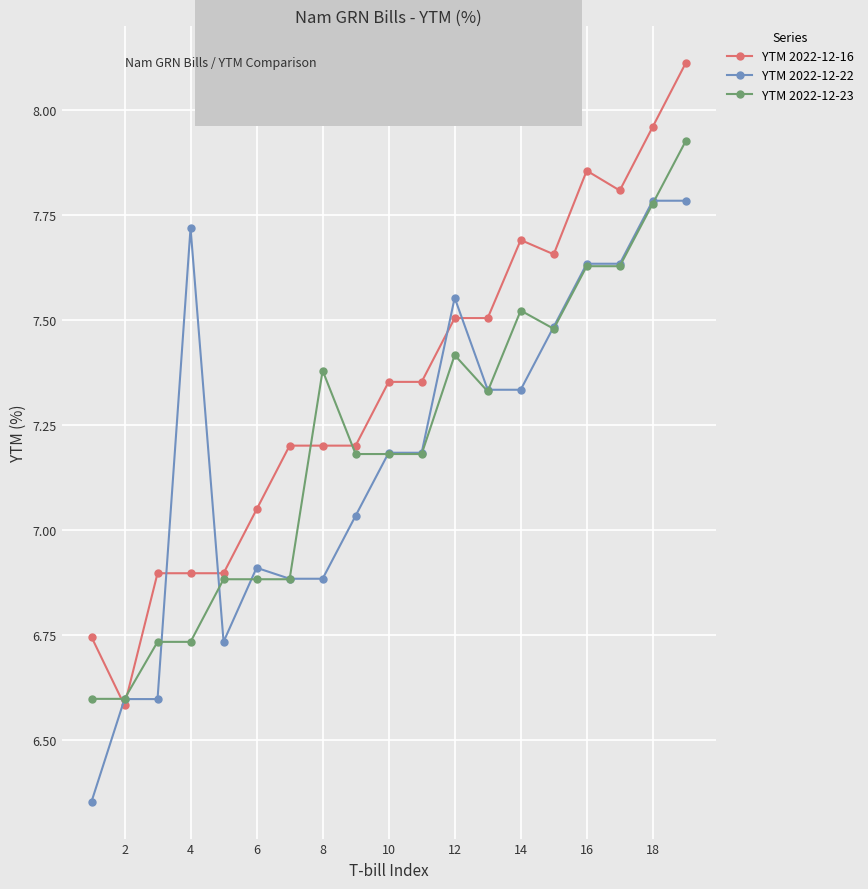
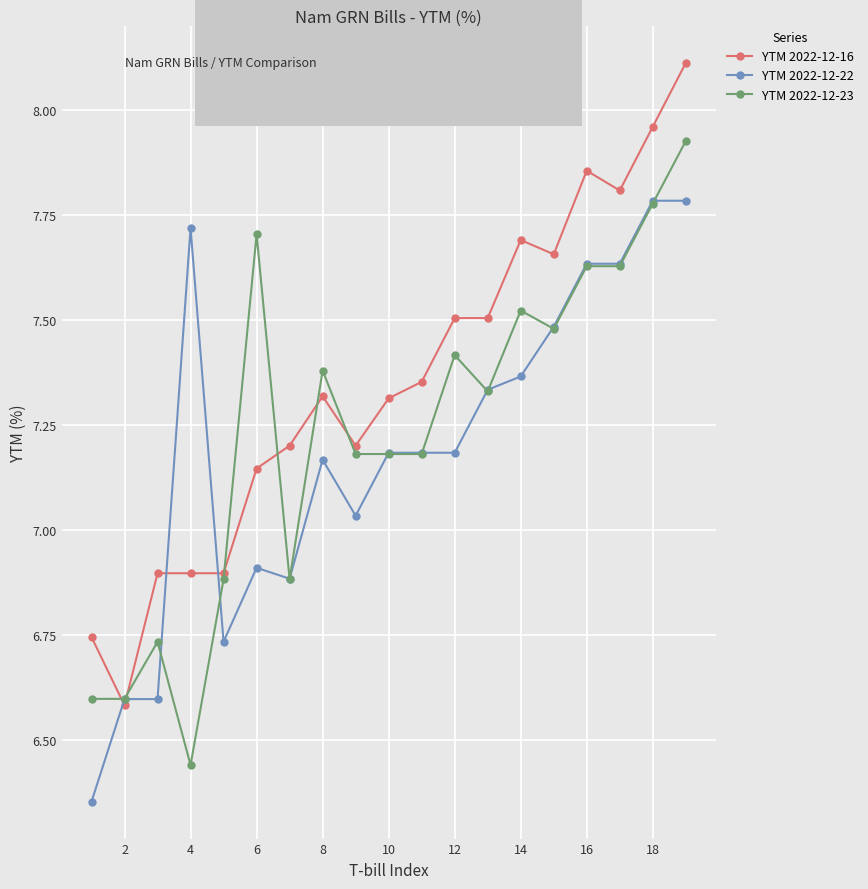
YTM 2022-12-23, 4: 6.73 -> 6.44
YTM 2022-12-16, 6: 7.05 -> 7.15
YTM 2022-12-23, 6: 6.88 -> 7.70
YTM 2022-12-16, 8: 7.20 -> 7.32
YTM 2022-12-22, 8: 6.88 -> 7.17
YTM 2022-12-16, 10: 7.35 -> 7.31
YTM 2022-12-22, 12: 7.55 -> 7.18
YTM 2022-12-22, 14: 7.33 -> 7.36
